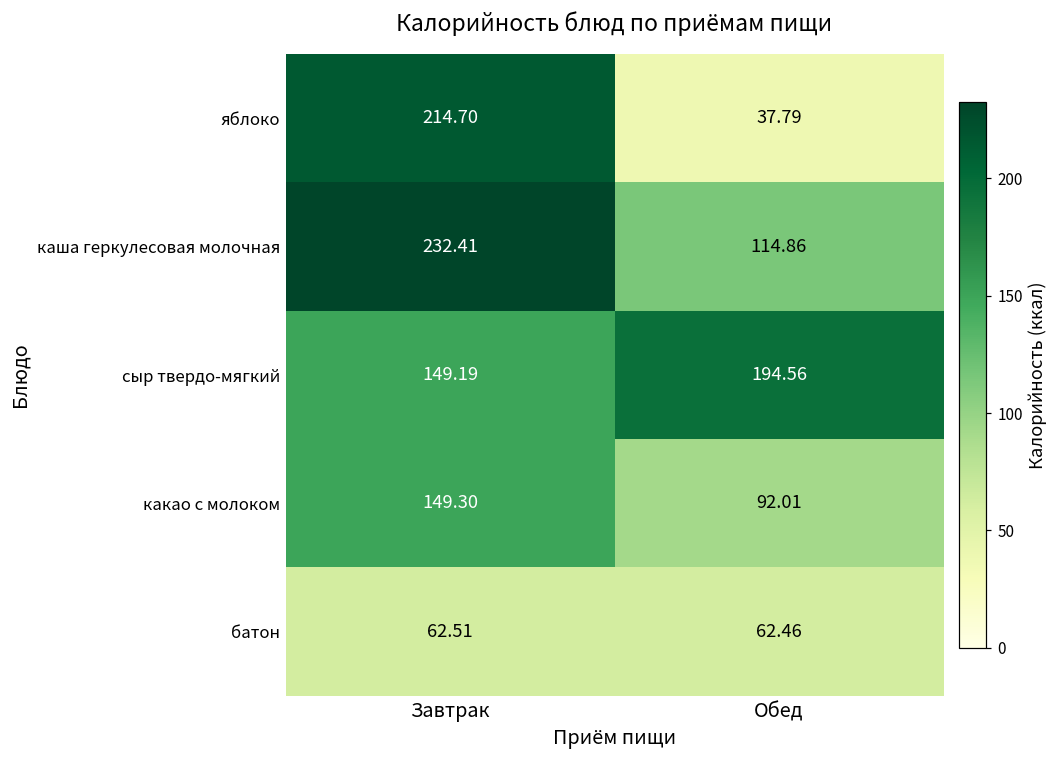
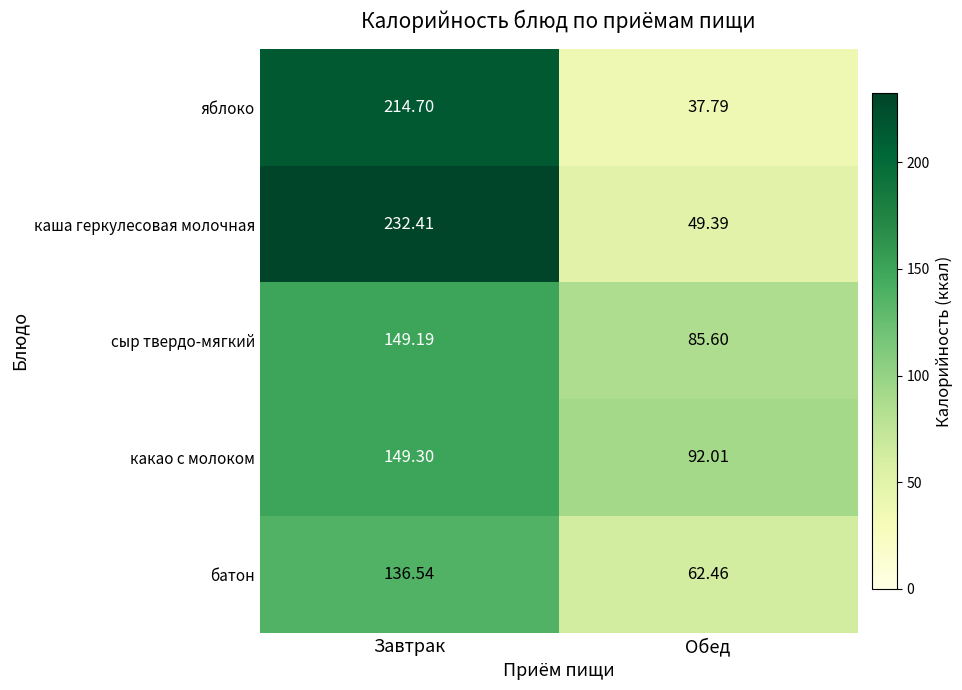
каша геркулесовая молочная, Обед: 114.86 -> 49.39
сыр твердо-мягкий, Обед: 194.56 -> 85.60
батон, Завтрак: 62.51 -> 136.54
